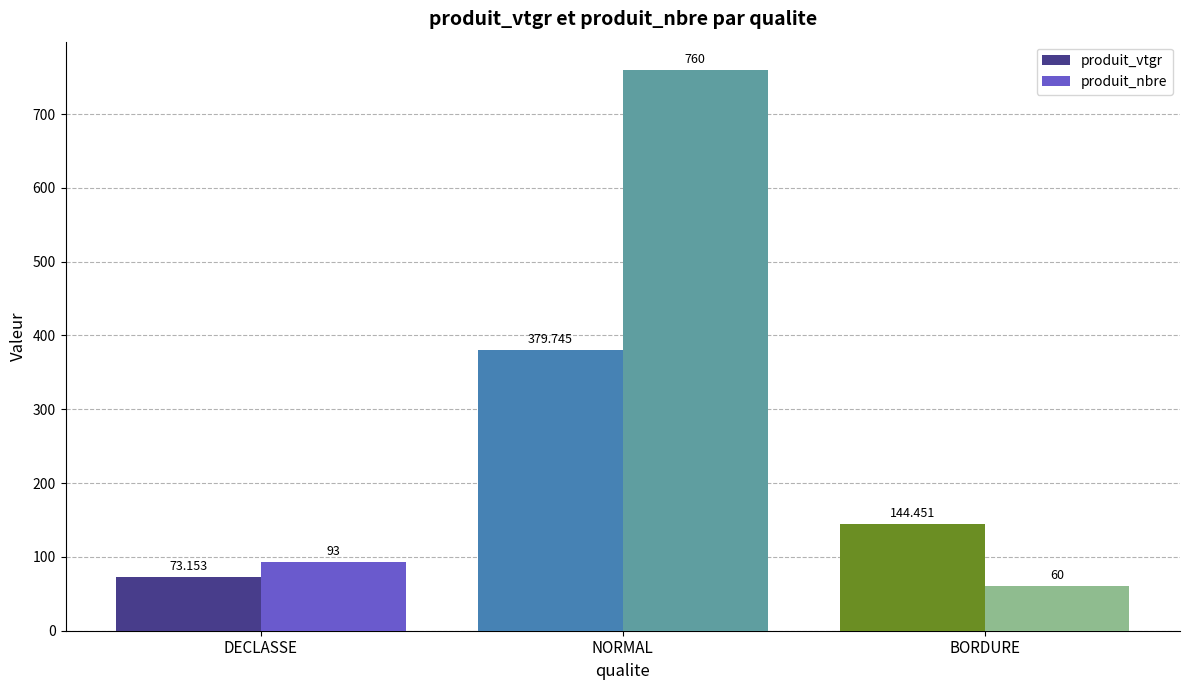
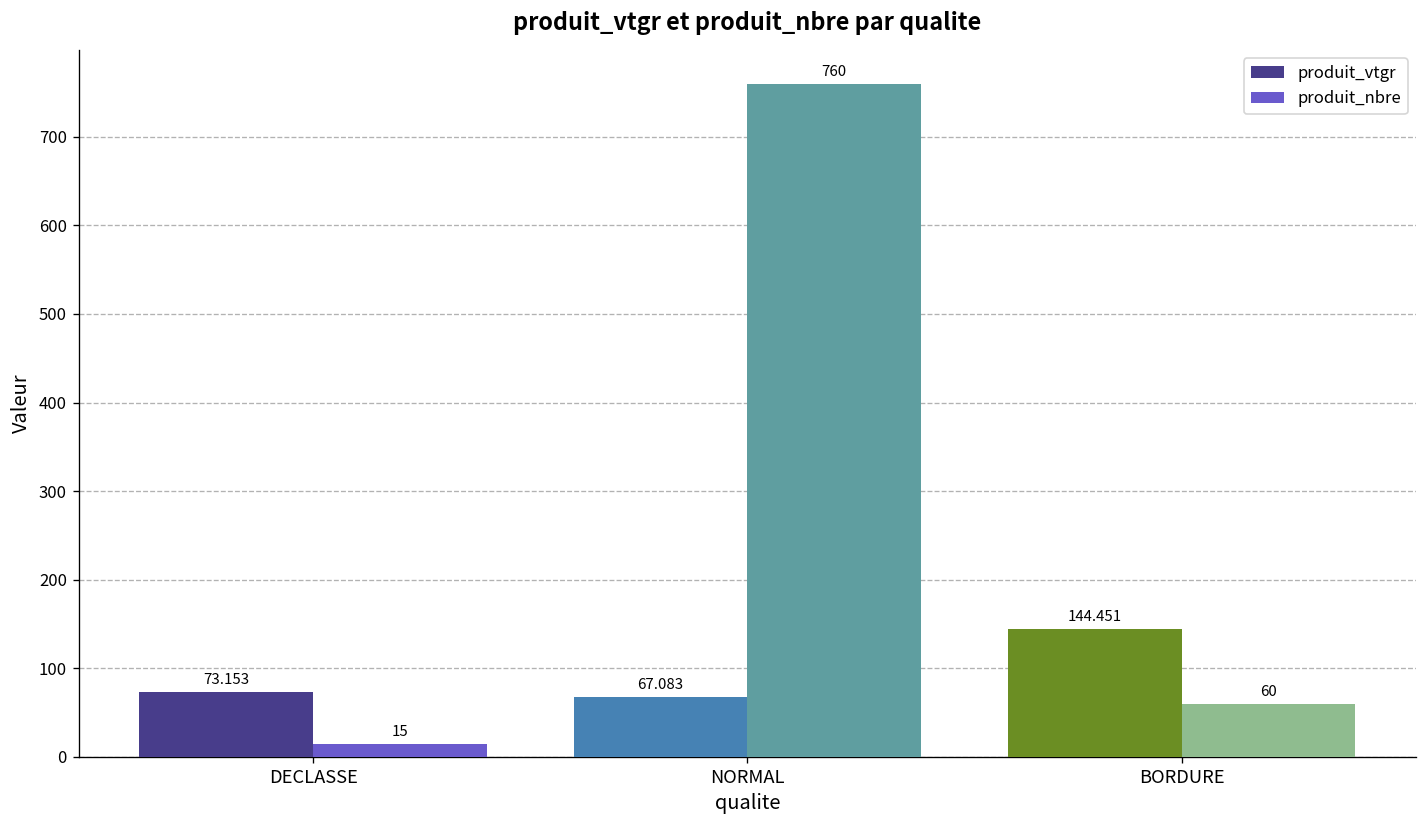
produit_nbre, DECLASSE: 93 -> 15
produit_vtgr, NORMAL: 379.745 -> 67.083
